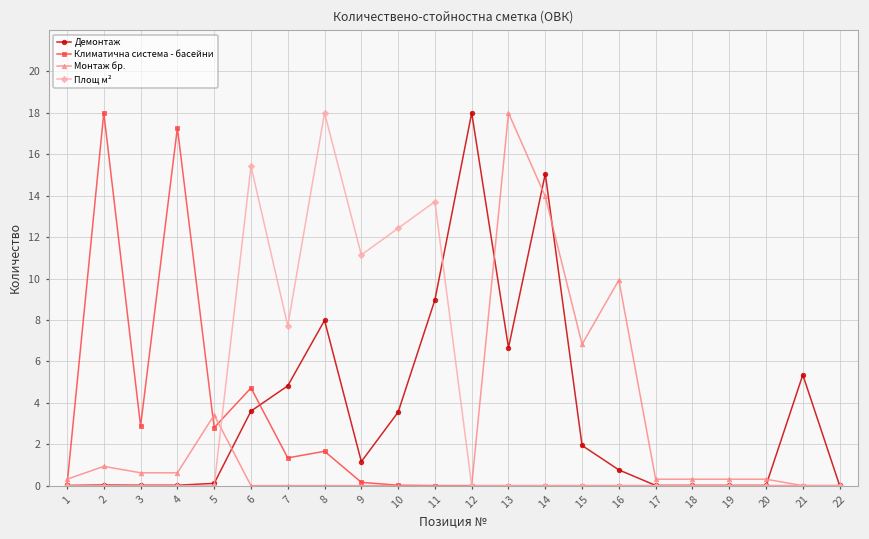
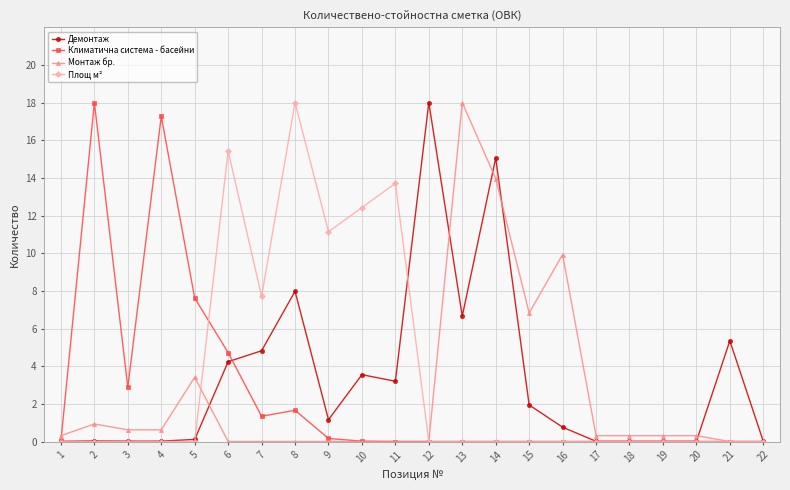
Климатична система - басейни, 5: 2.8 -> 7.6
Демонтаж, 6: 3.6 -> 4.2
Демонтаж, 11: 9.0 -> 3.2
